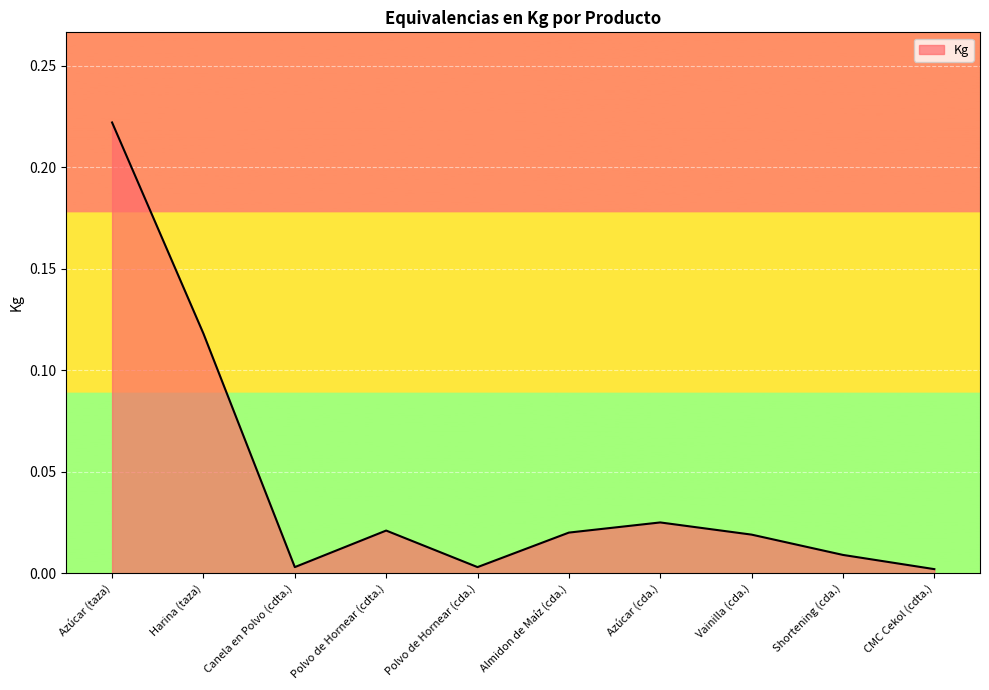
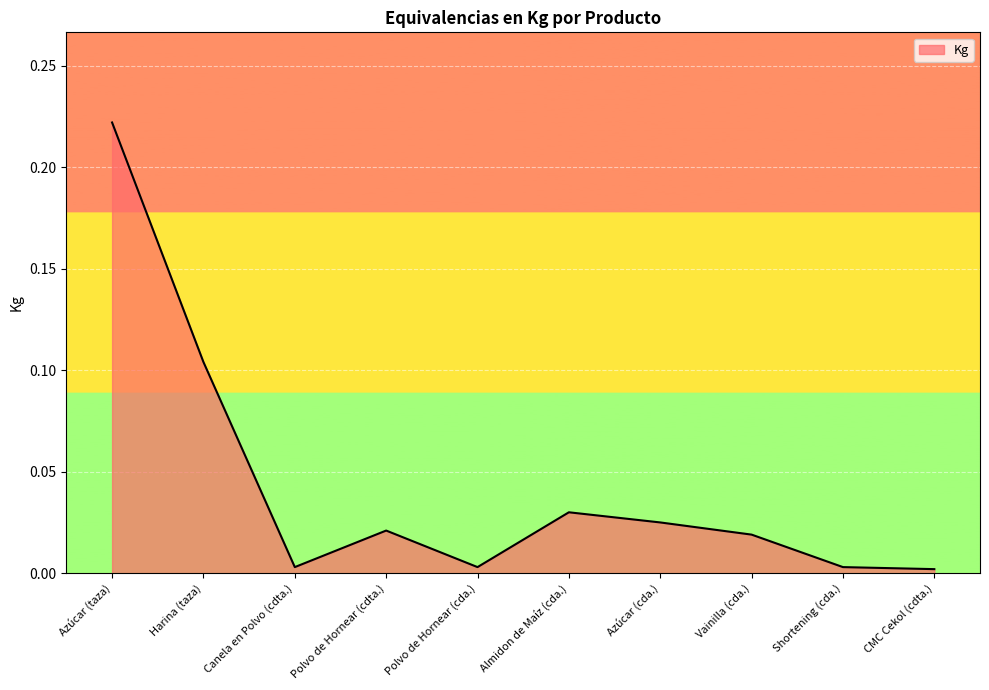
Harina (taza): 0.118 -> 0.104
Almidon de Maíz (cda.): 0.02 -> 0.03
Shortening (cda.): 0.009 -> 0.003
